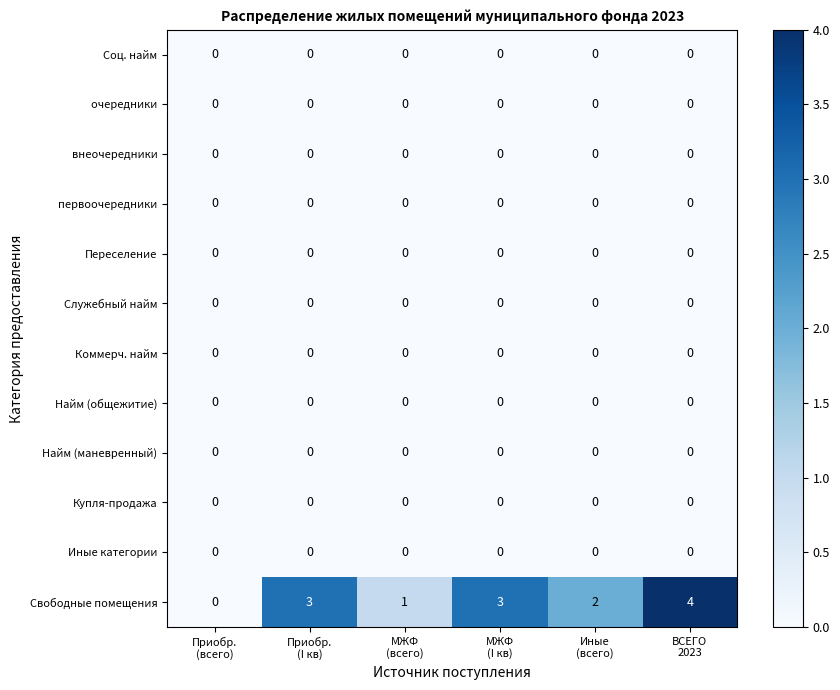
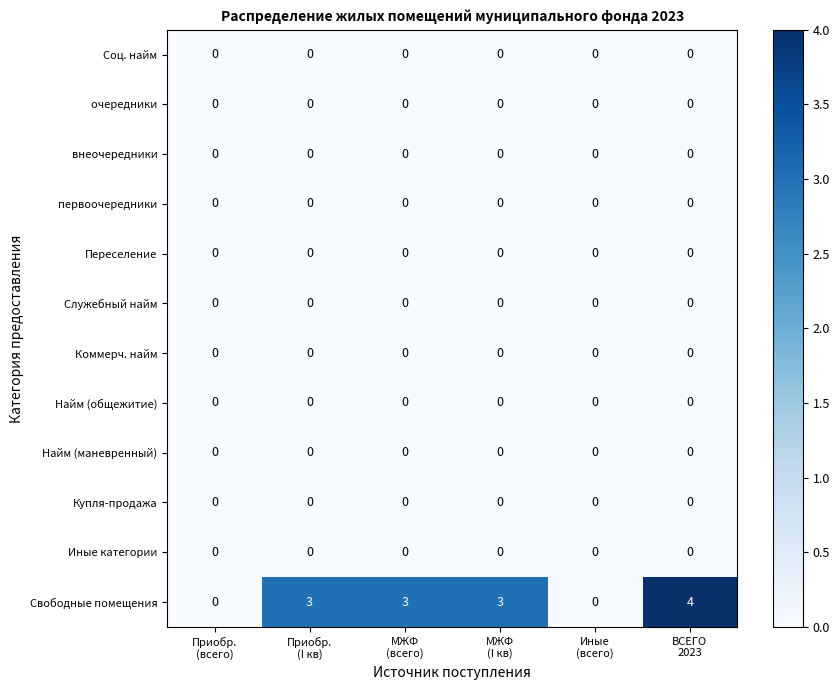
Свободные помещения, МЖФ (всего): 1 -> 3
Свободные помещения, Иные (всего): 2 -> 0
